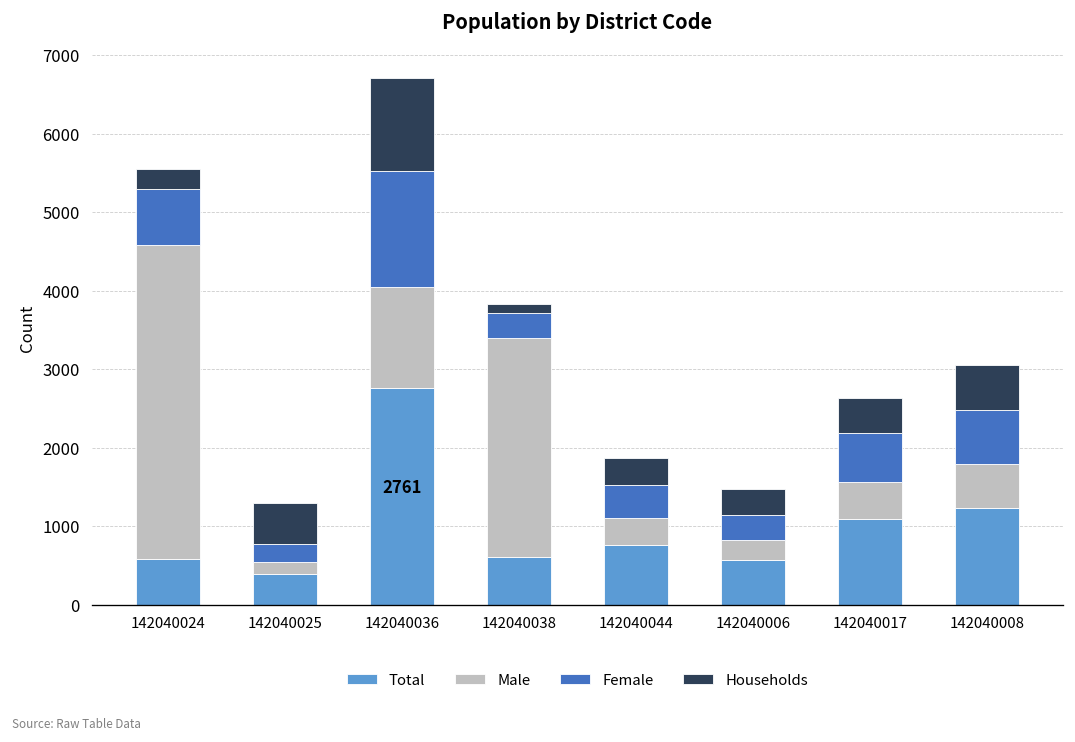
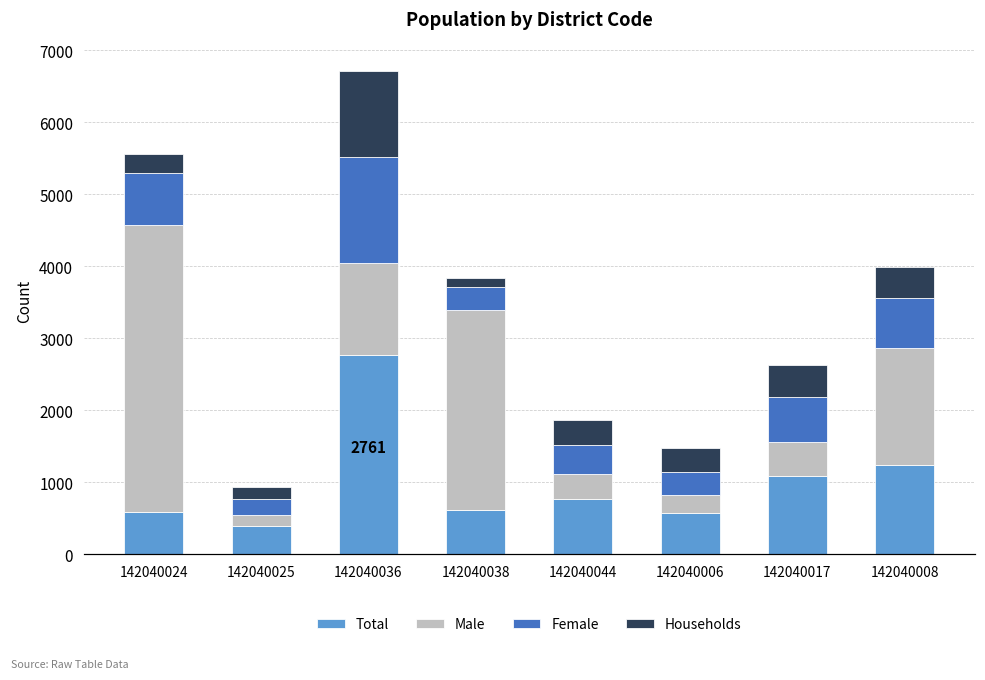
Households, 142040025: 500 -> 200
Male, 142040008: 500 -> 1600
Households, 142040008: 600 -> 400
